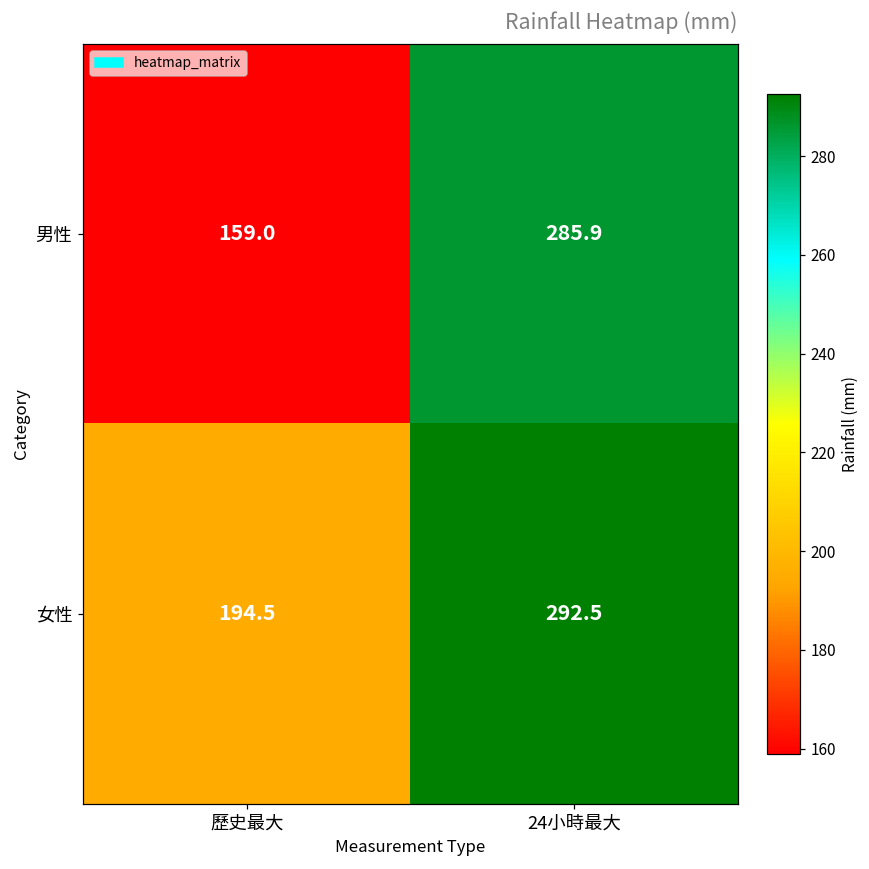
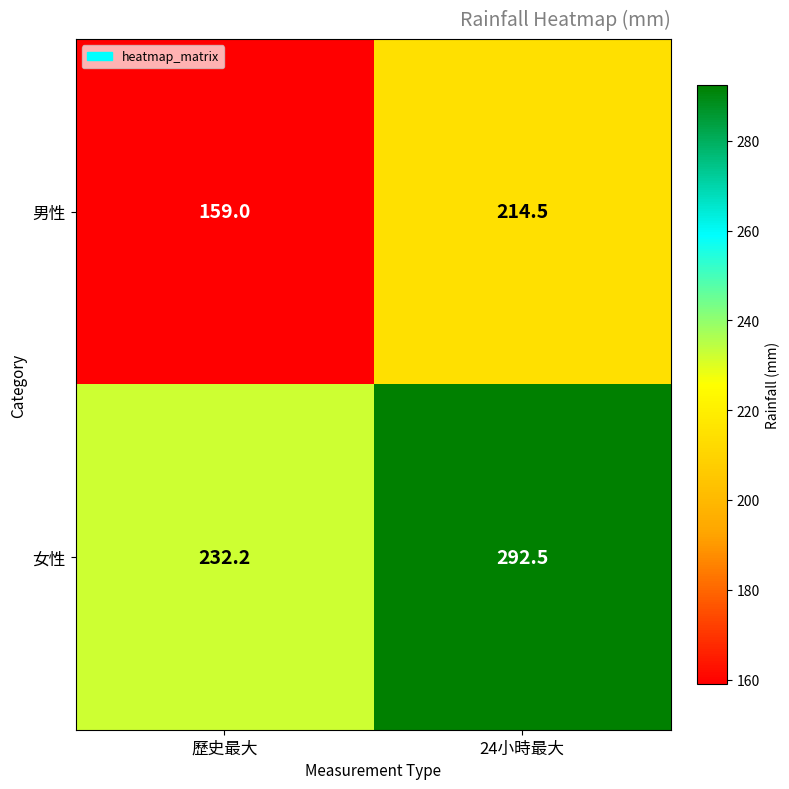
男性, 24小時最大: 285.9 -> 214.5
女性, 歷史最大: 194.5 -> 232.2
